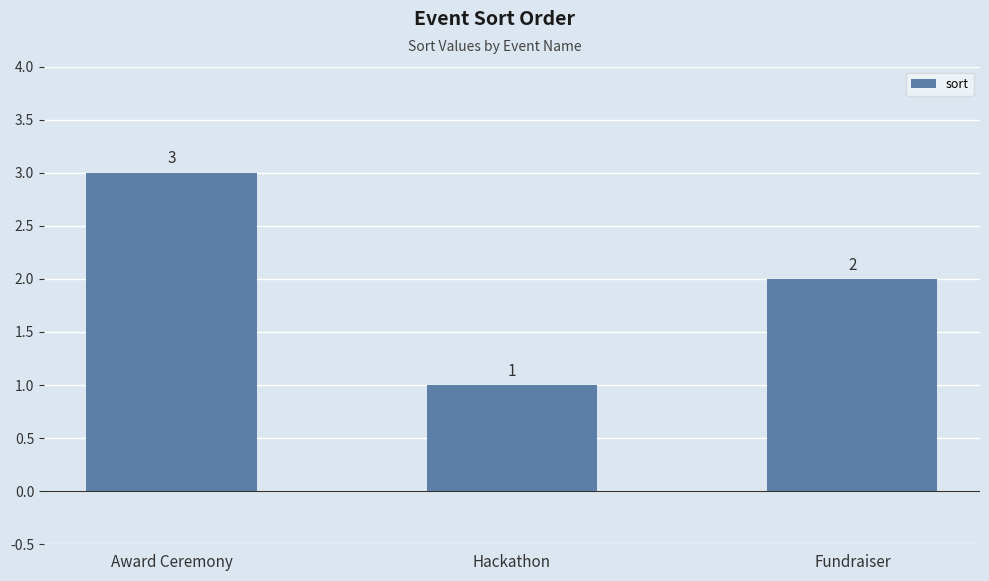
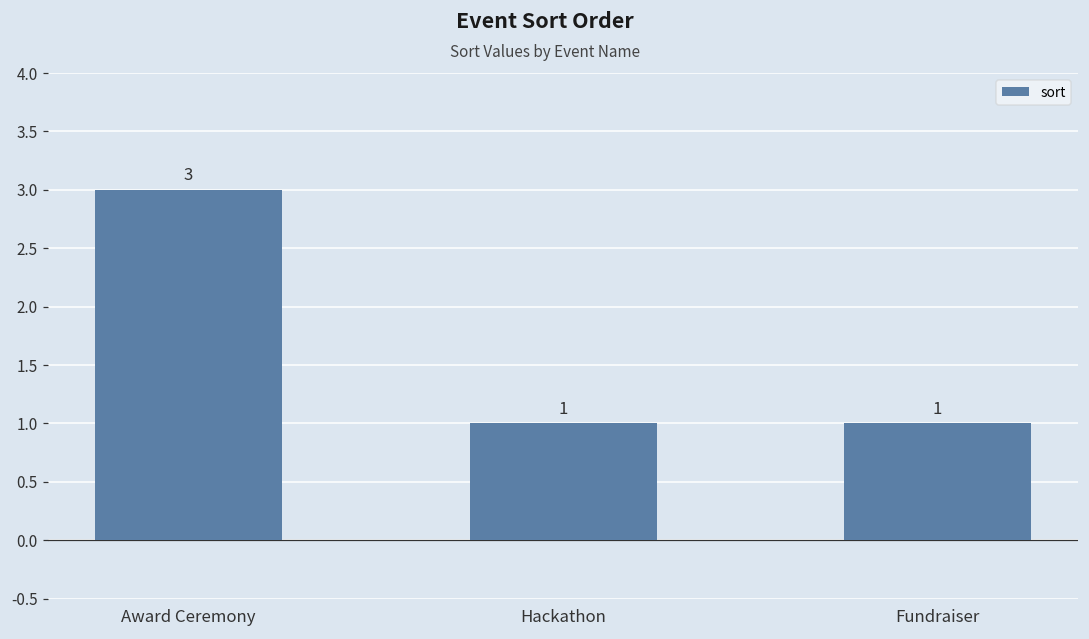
Fundraiser: 2 -> 1
